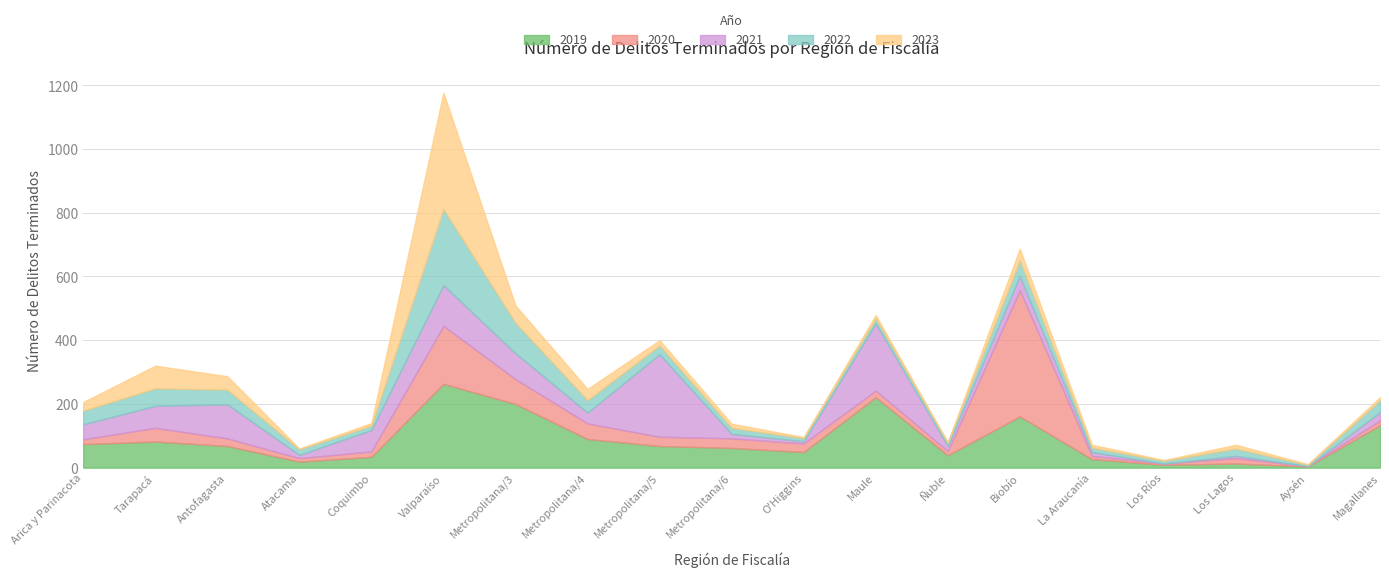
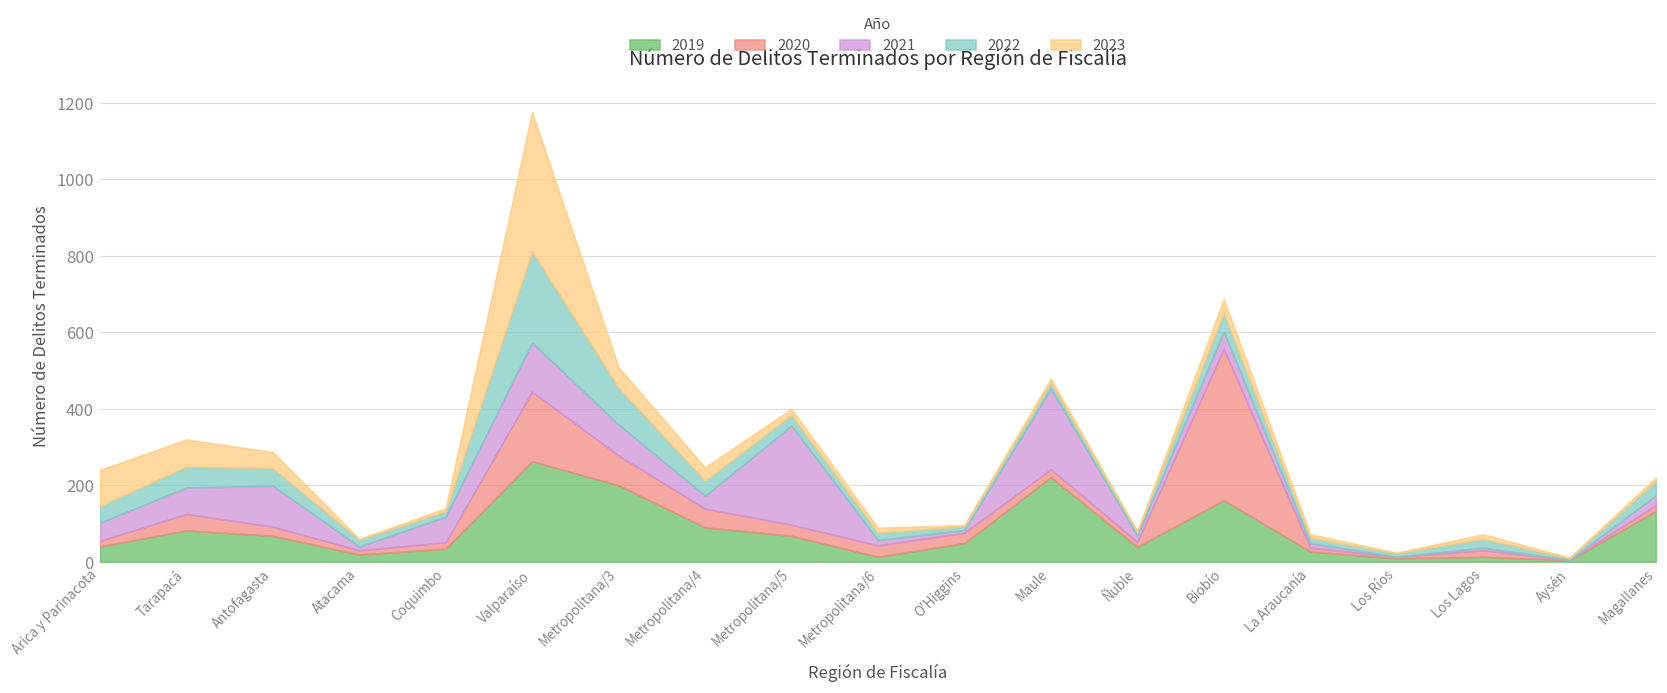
2019, Arica y Parinacota: 70 -> 40
2023, Arica y Parinacota: 30 -> 100
2019, Metropolitana/6: 60 -> 10
